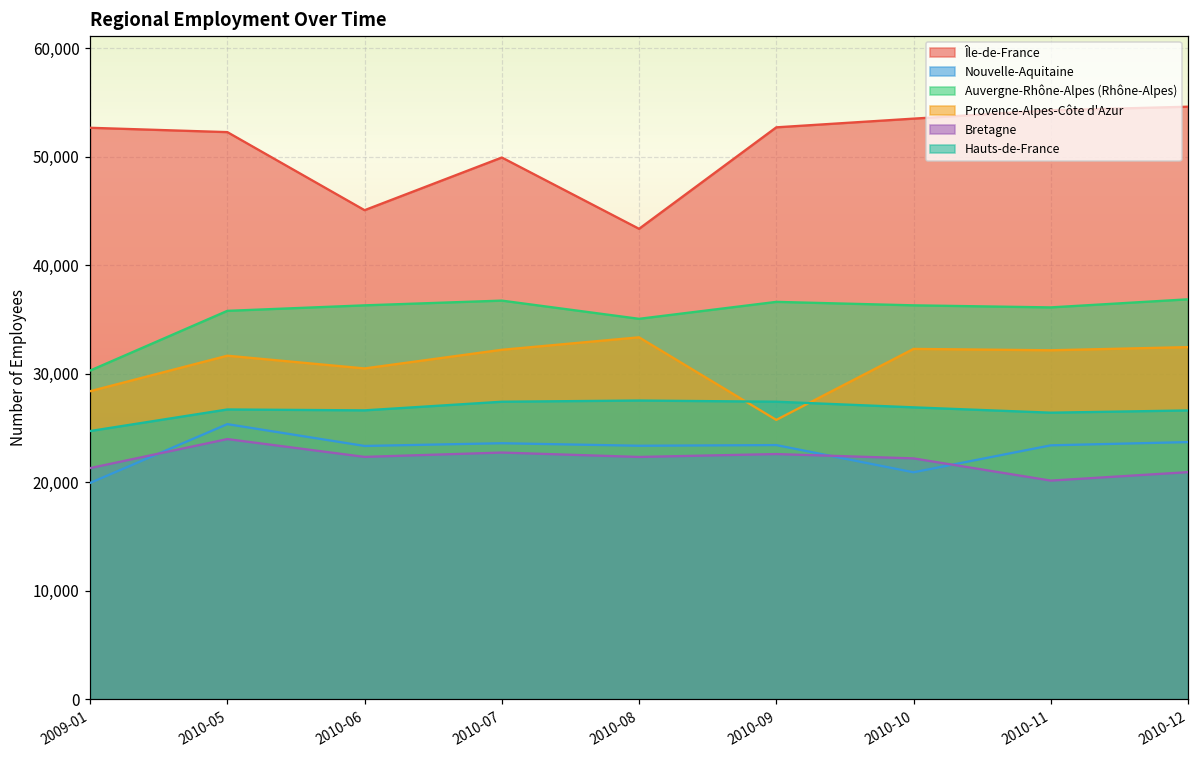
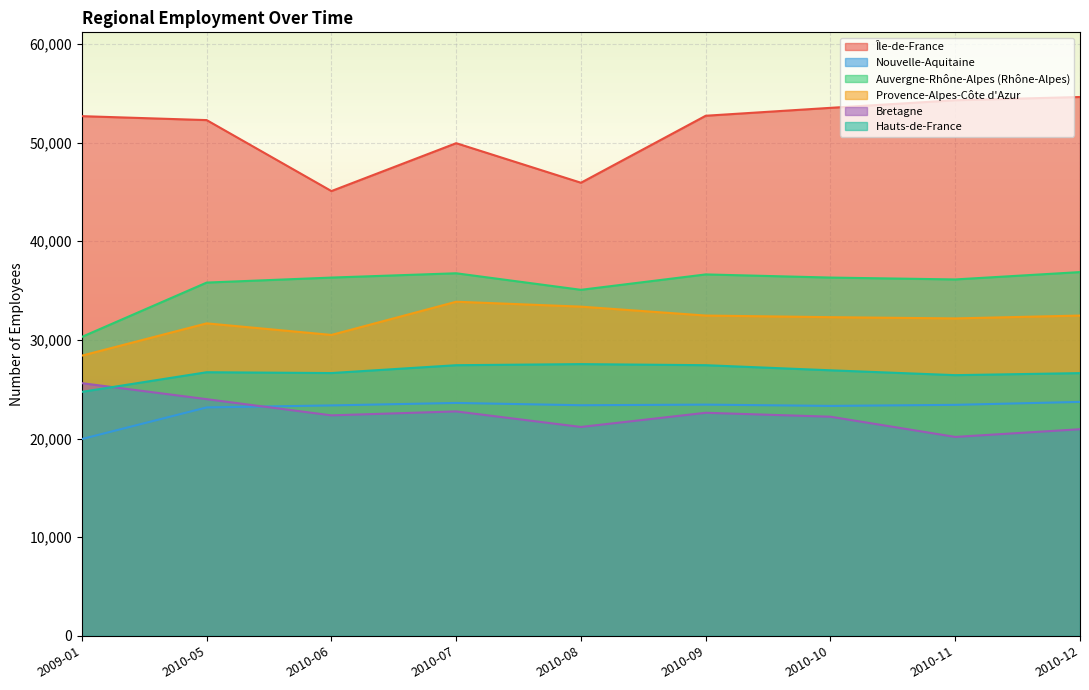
Bretagne, 2009-01: 21,000 -> 26,000
Nouvelle-Aquitaine, 2010-05: 25,000 -> 23,000
Provence-Alpes-Côte d'Azur, 2010-07: 32,000 -> 34,000
Île-de-France, 2010-08: 43,000 -> 46,000
Bretagne, 2010-08: 22,000 -> 21,000
Provence-Alpes-Côte d'Azur, 2010-09: 26,000 -> 32,000
Nouvelle-Aquitaine, 2010-10: 21,000 -> 23,000
